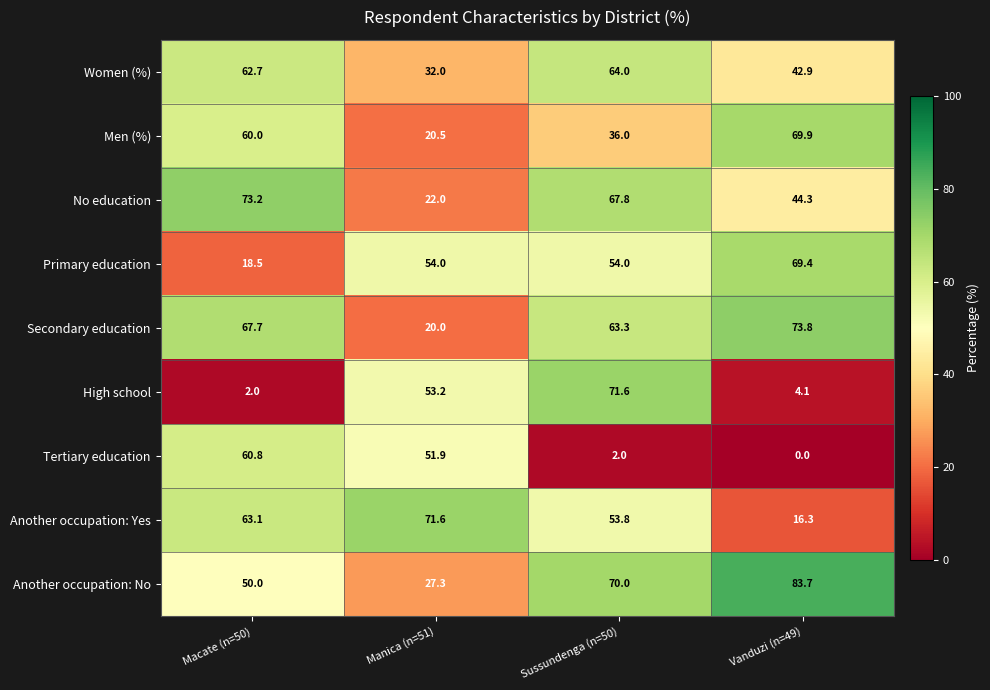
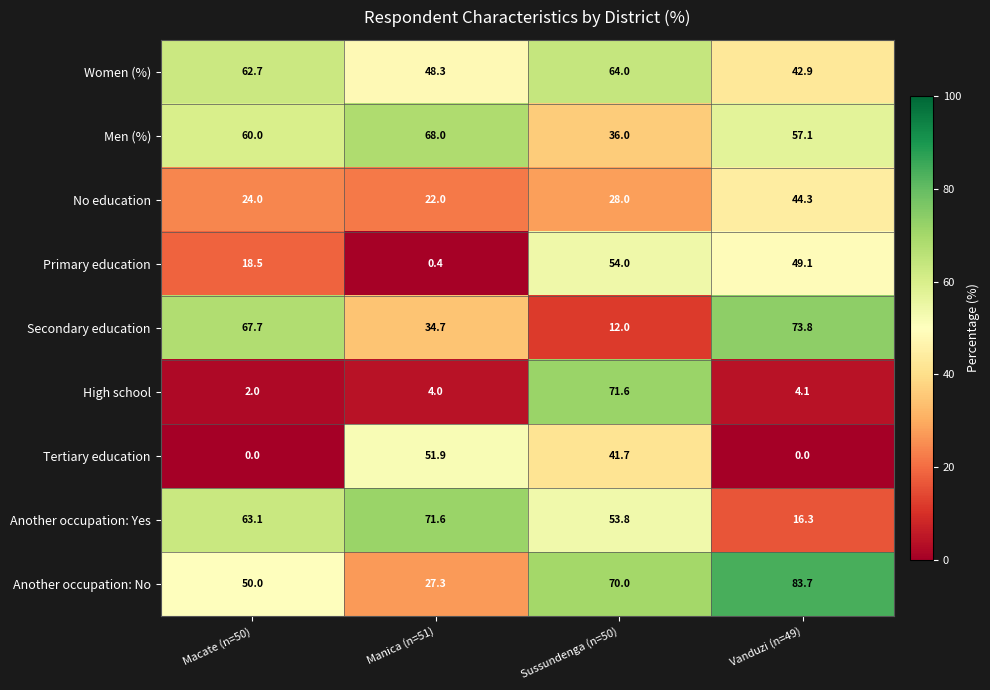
Women (%), Manica (n=51): 32.0 -> 48.3
Men (%), Manica (n=51): 20.5 -> 68.0
Men (%), Vanduzi (n=49): 69.9 -> 57.1
No education, Macate (n=50): 73.2 -> 24.0
No education, Sussundenga (n=50): 67.8 -> 28.0
Primary education, Manica (n=51): 54.0 -> 0.4
Primary education, Vanduzi (n=49): 69.4 -> 49.1
Secondary education, Manica (n=51): 20.0 -> 34.7
Secondary education, Sussundenga (n=50): 63.3 -> 12.0
High school, Manica (n=51): 53.2 -> 4.0
Tertiary education, Macate (n=50): 60.8 -> 0.0
Tertiary education, Sussundenga (n=50): 2.0 -> 41.7
